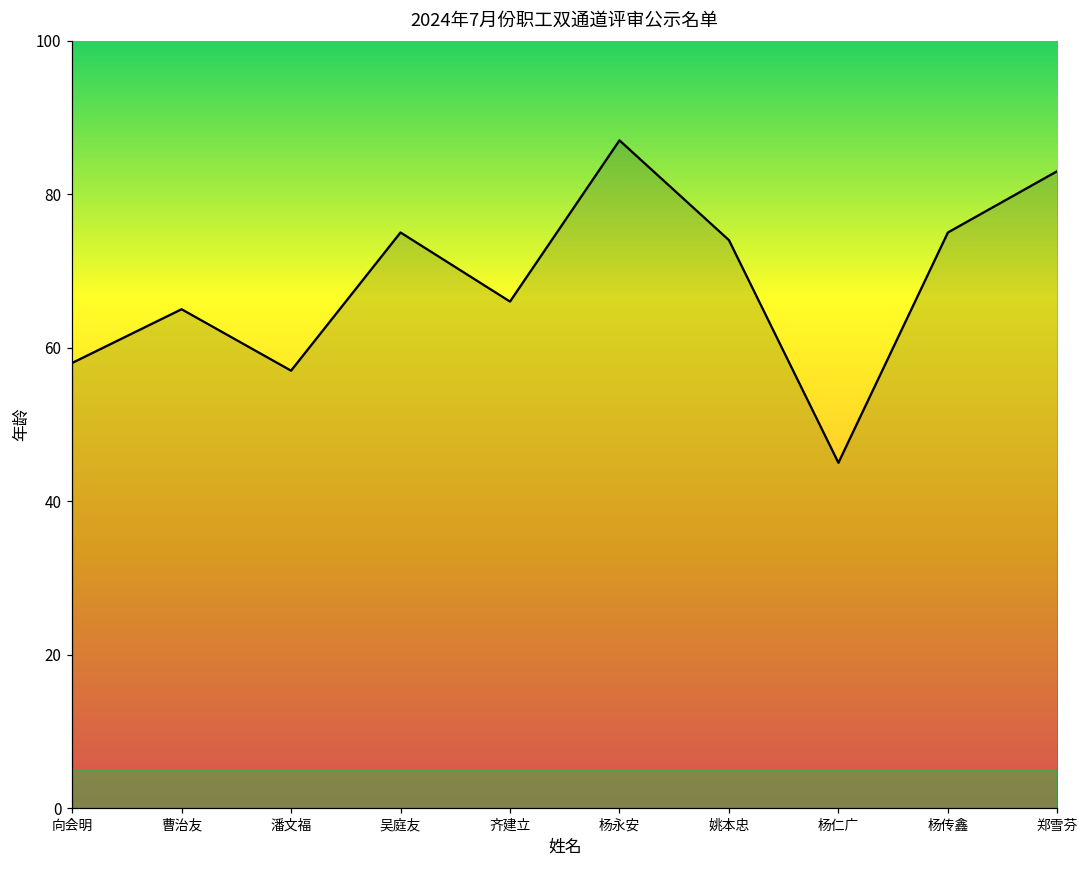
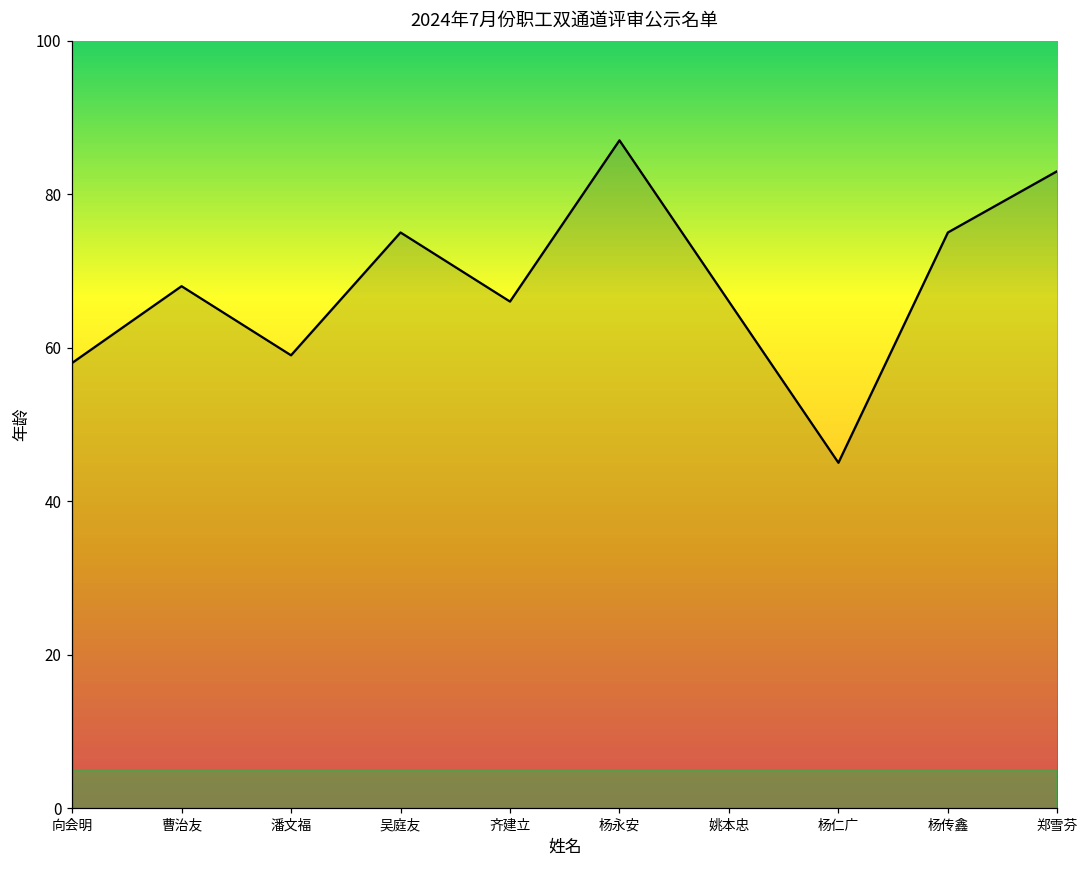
曹治友: 65 -> 68
潘文福: 57 -> 59
姚本忠: 74 -> 66
